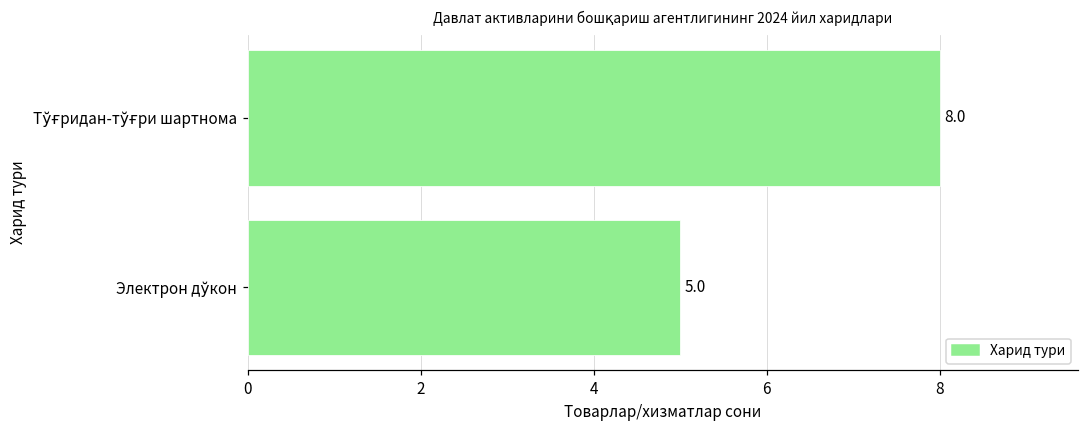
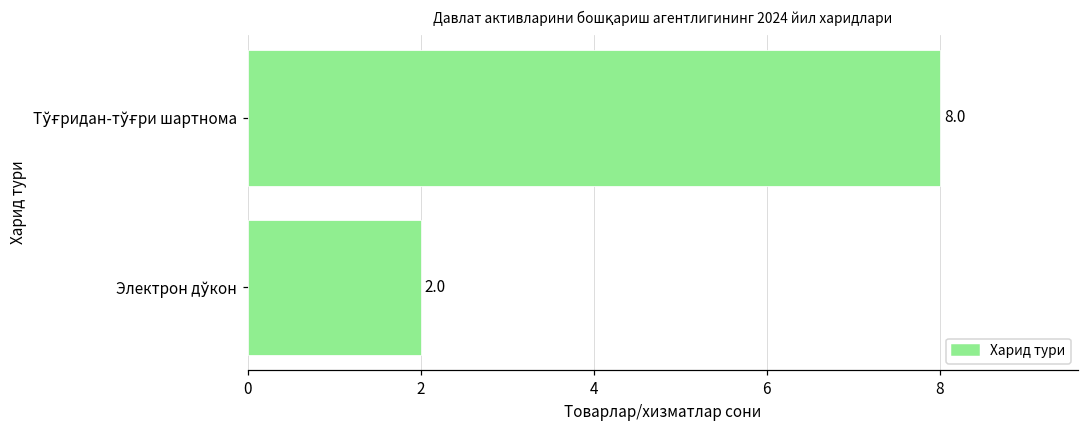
Электрон дўкон: 5.0 -> 2.0
